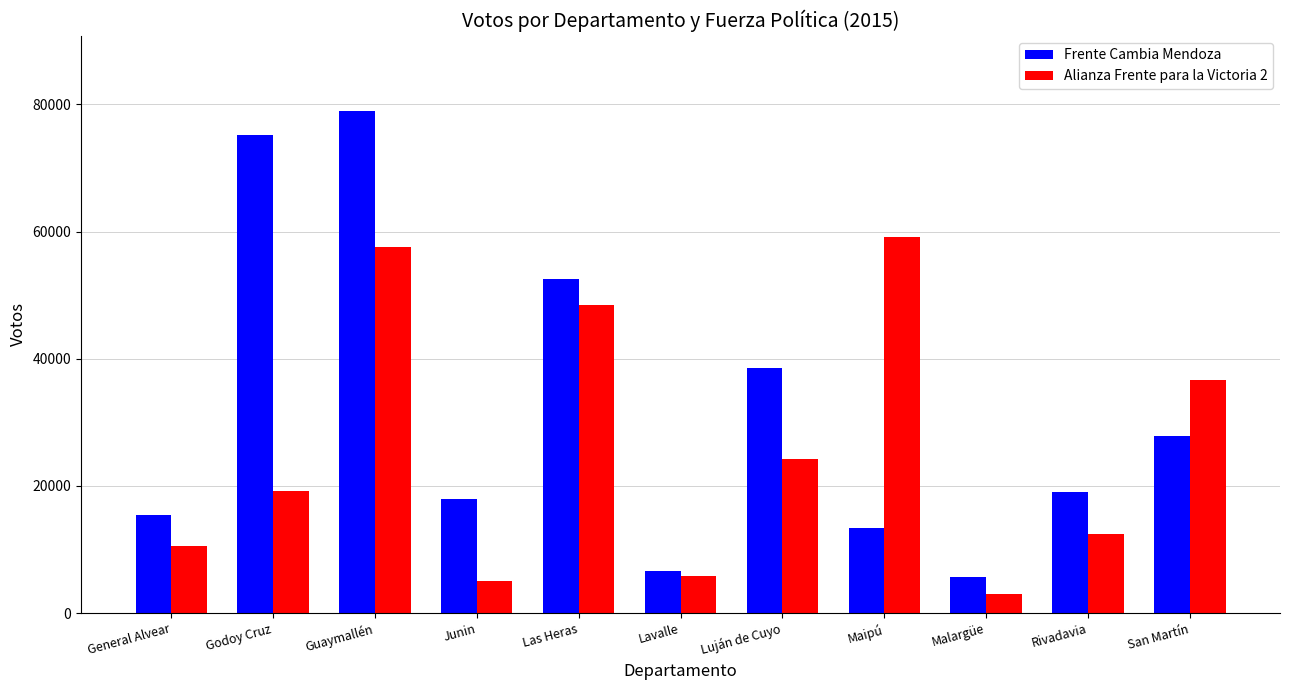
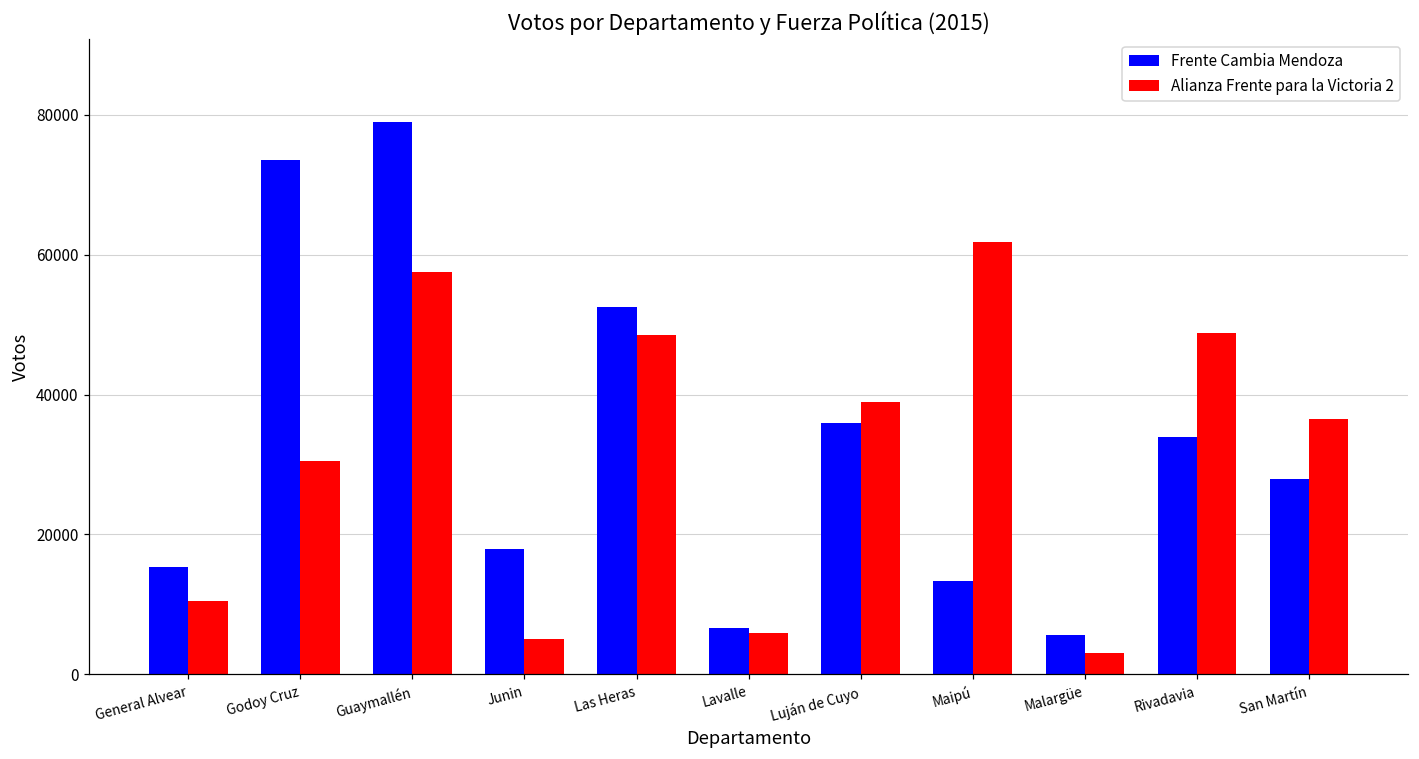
Frente Cambia Mendoza, Godoy Cruz: 75000 -> 74000
Alianza Frente para la Victoria 2, Godoy Cruz: 19000 -> 31000
Frente Cambia Mendoza, Luján de Cuyo: 39000 -> 36000
Alianza Frente para la Victoria 2, Luján de Cuyo: 24000 -> 39000
Alianza Frente para la Victoria 2, Maipú: 59000 -> 62000
Frente Cambia Mendoza, Rivadavia: 19000 -> 34000
Alianza Frente para la Victoria 2, Rivadavia: 12000 -> 49000
